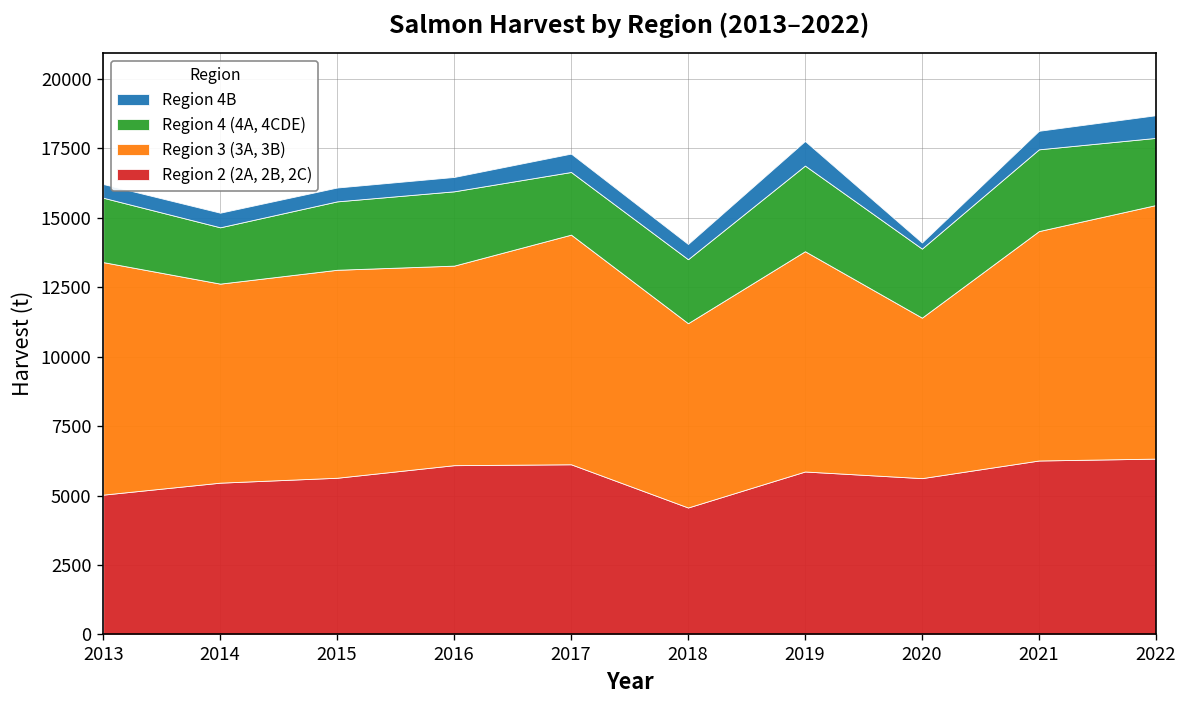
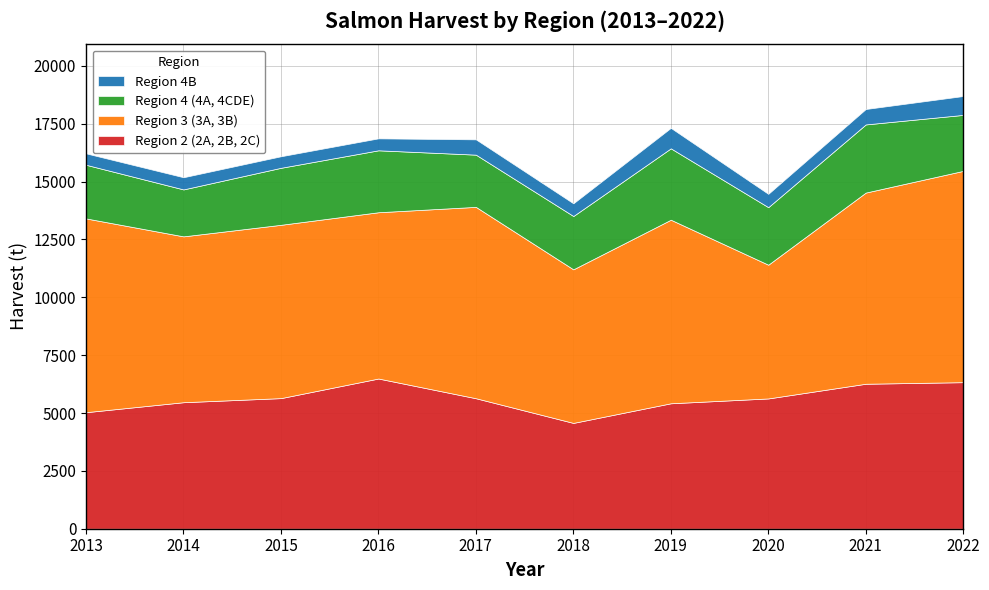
Region 2 (2A, 2B, 2C), 2016: 6100 -> 6500
Region 2 (2A, 2B, 2C), 2017: 6100 -> 5600
Region 2 (2A, 2B, 2C), 2019: 5900 -> 5400
Region 4B, 2020: 200 -> 600
